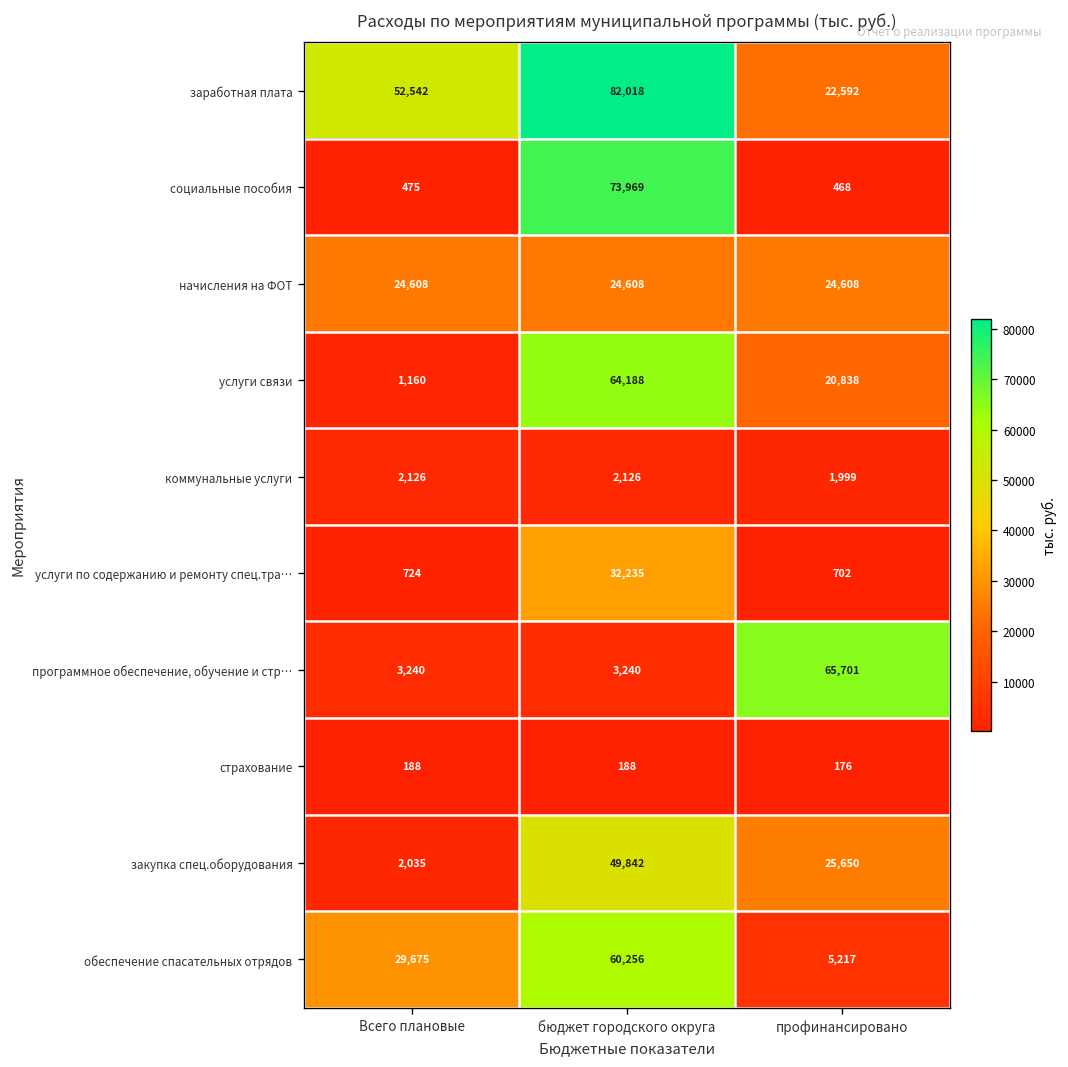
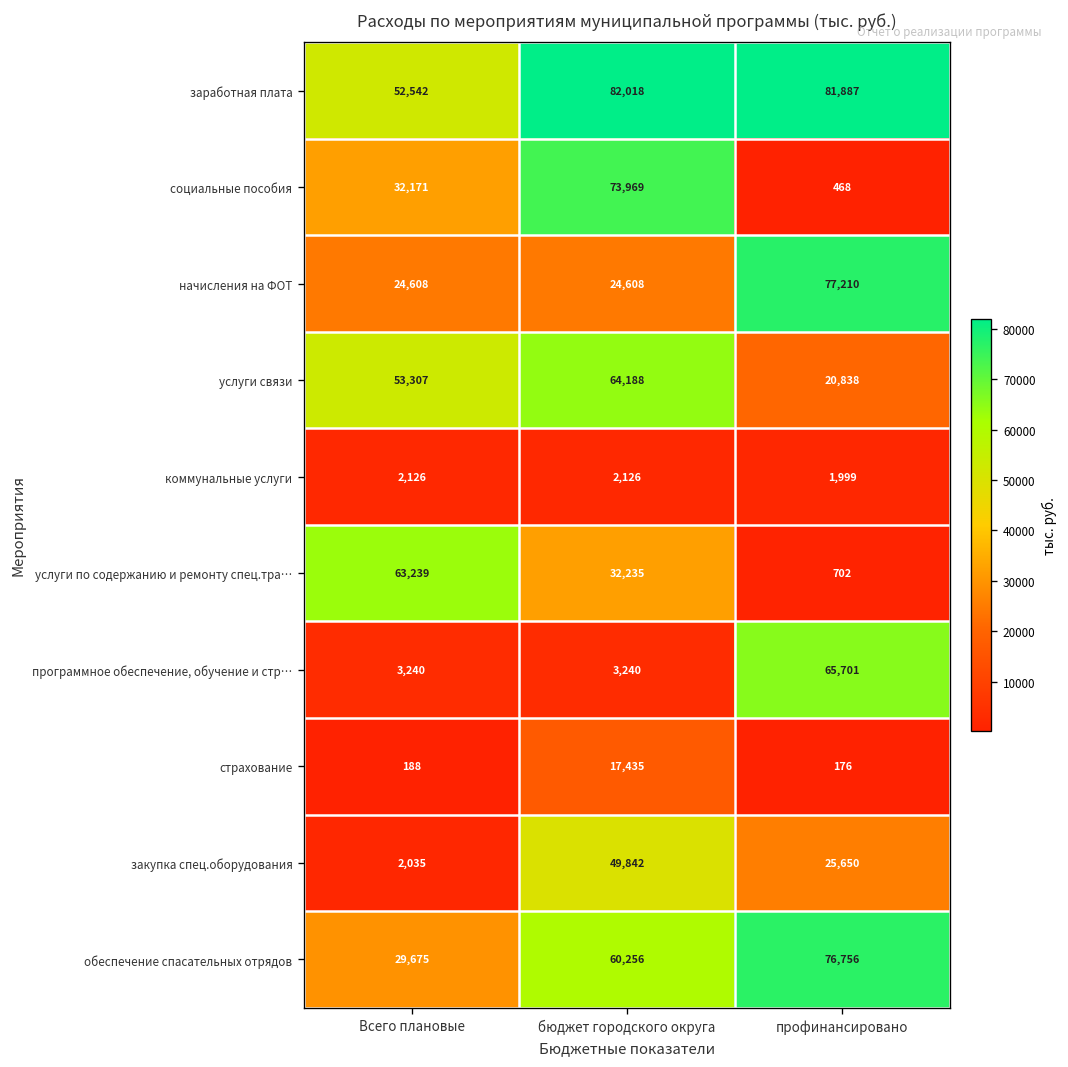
заработная плата, профинансировано: 22,592 -> 81,887
социальные пособия, Всего плановые: 475 -> 32,171
начисления на ФОТ, профинансировано: 24,608 -> 77,210
услуги связи, Всего плановые: 1,160 -> 53,307
услуги по содержанию и ремонту спец.тра…, Всего плановые: 724 -> 63,239
страхование, бюджет городского округа: 188 -> 17,435
обеспечение спасательных отрядов, профинансировано: 5,217 -> 76,756
